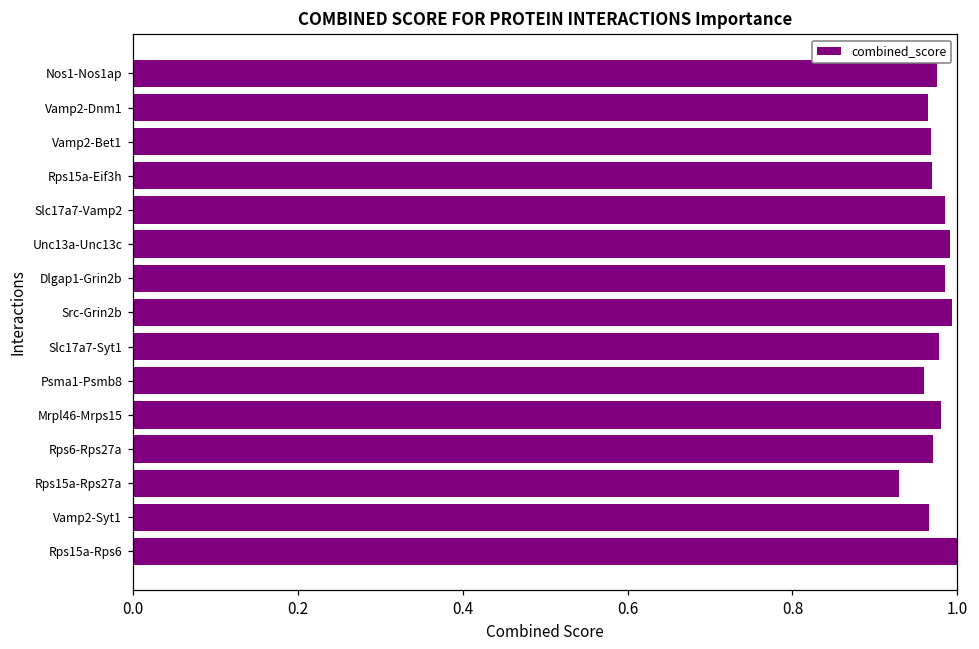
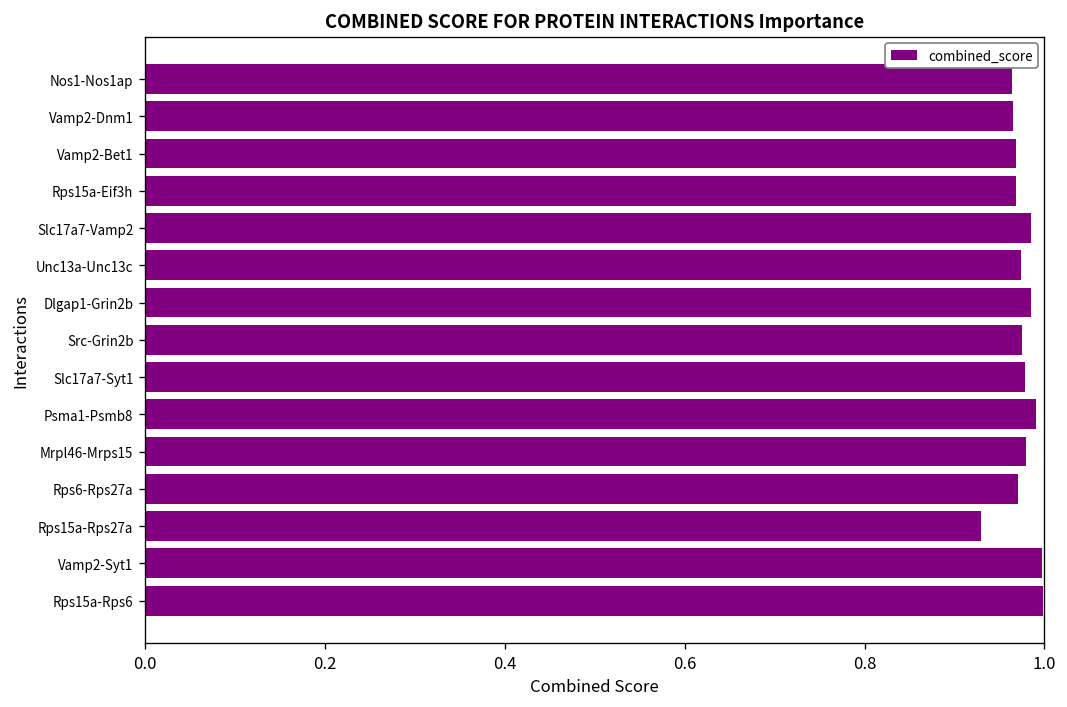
Nos1-Nos1ap: 0.98 -> 0.96
Unc13a-Unc13c: 0.99 -> 0.97
Src-Grin2b: 0.99 -> 0.98
Psma1-Psmb8: 0.96 -> 0.99
Vamp2-Syt1: 0.97 -> 1.00
